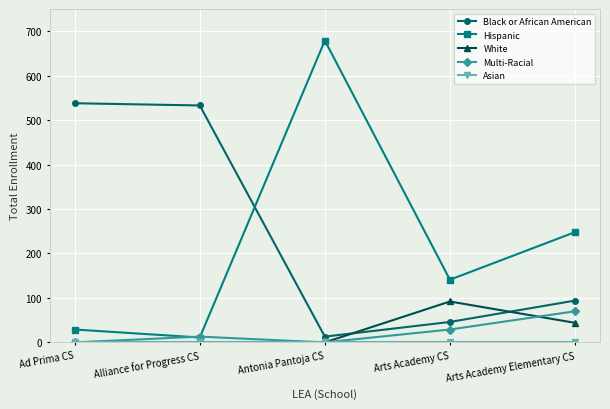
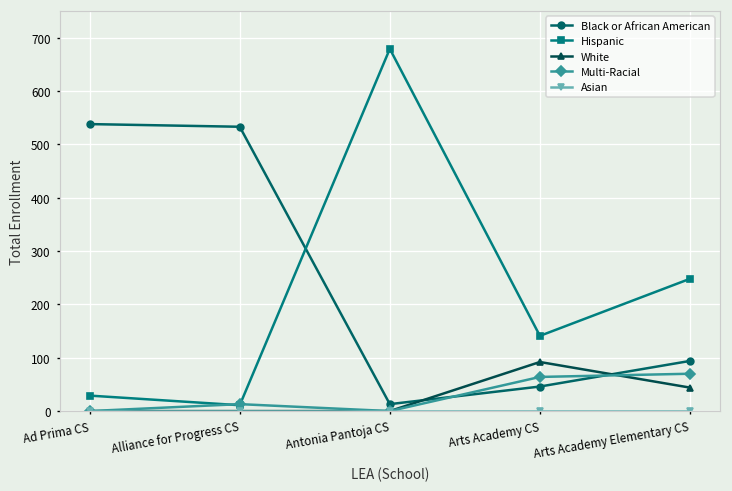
Multi-Racial, Arts Academy CS: 30 -> 60
